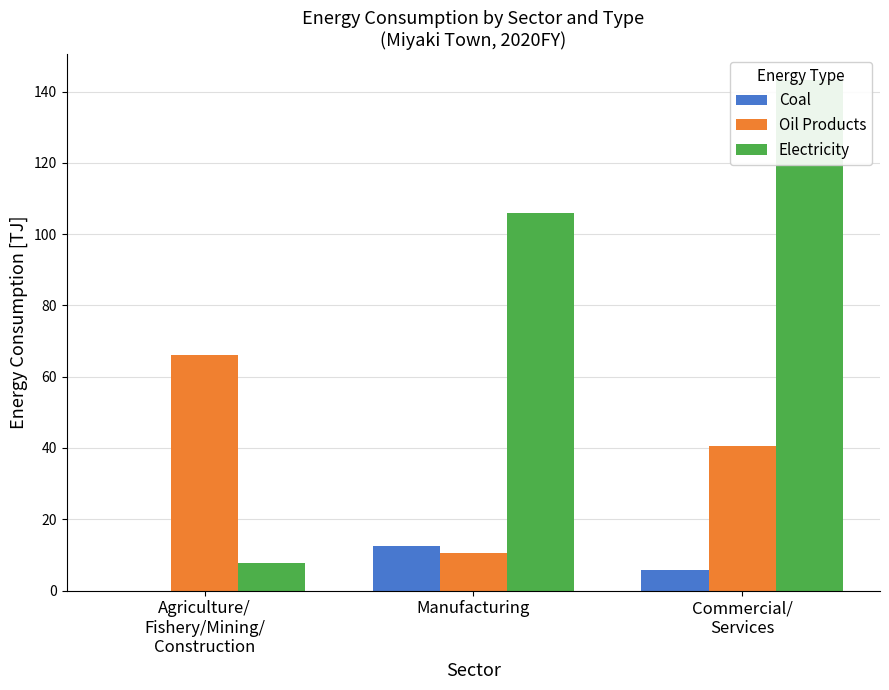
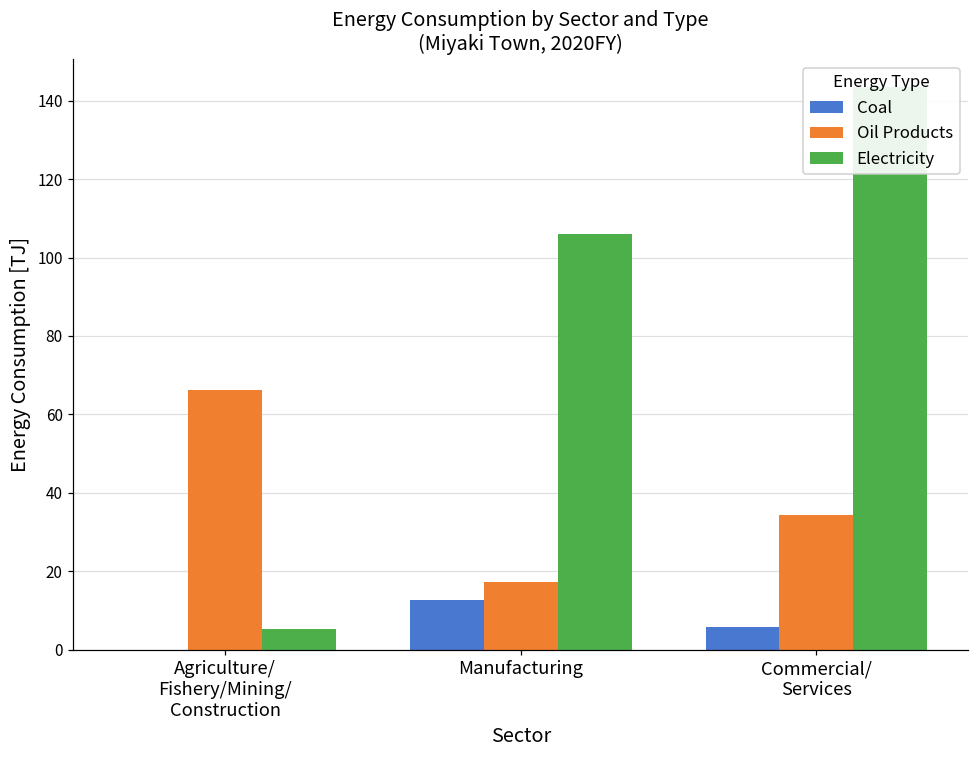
Electricity, Agriculture/ Fishery/Mining/ Construction: 8 -> 5
Oil Products, Manufacturing: 10 -> 17
Oil Products, Commercial/ Services: 41 -> 34
